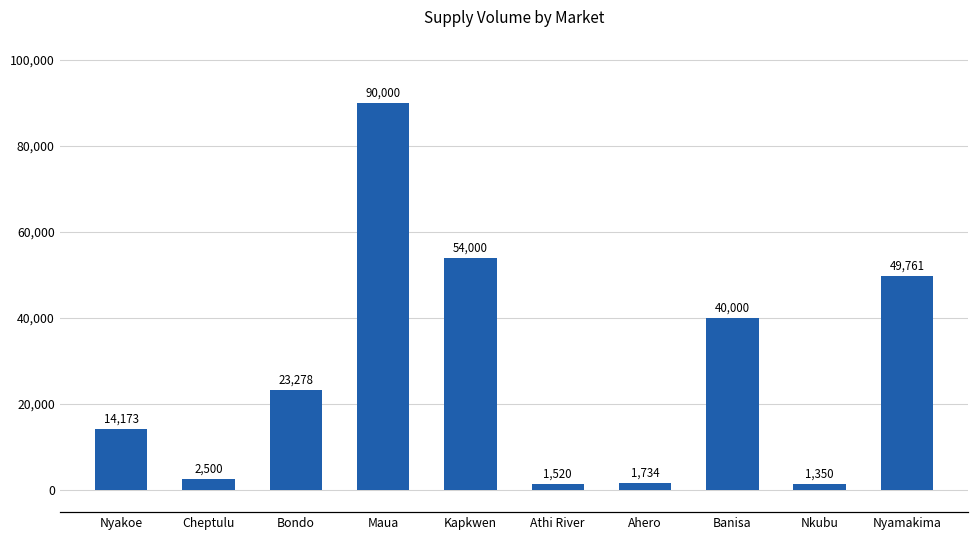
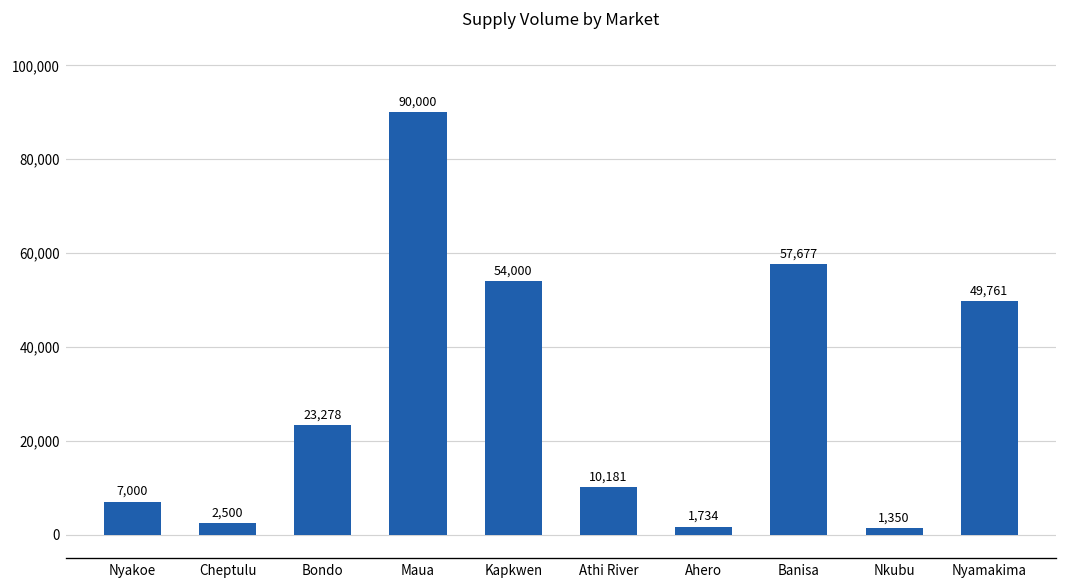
Nyakoe: 14,173 -> 7,000
Athi River: 1,520 -> 10,181
Banisa: 40,000 -> 57,677
